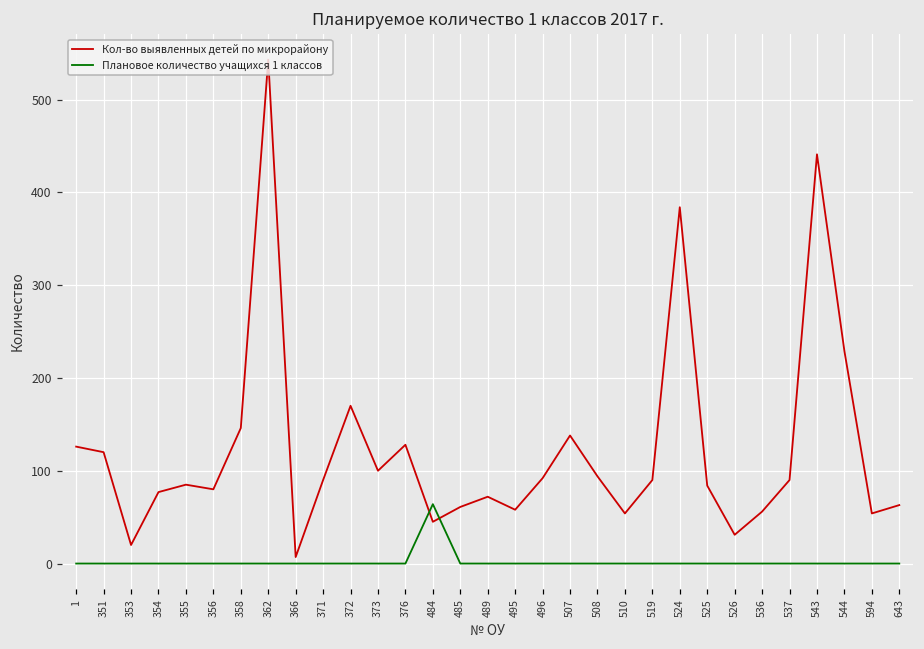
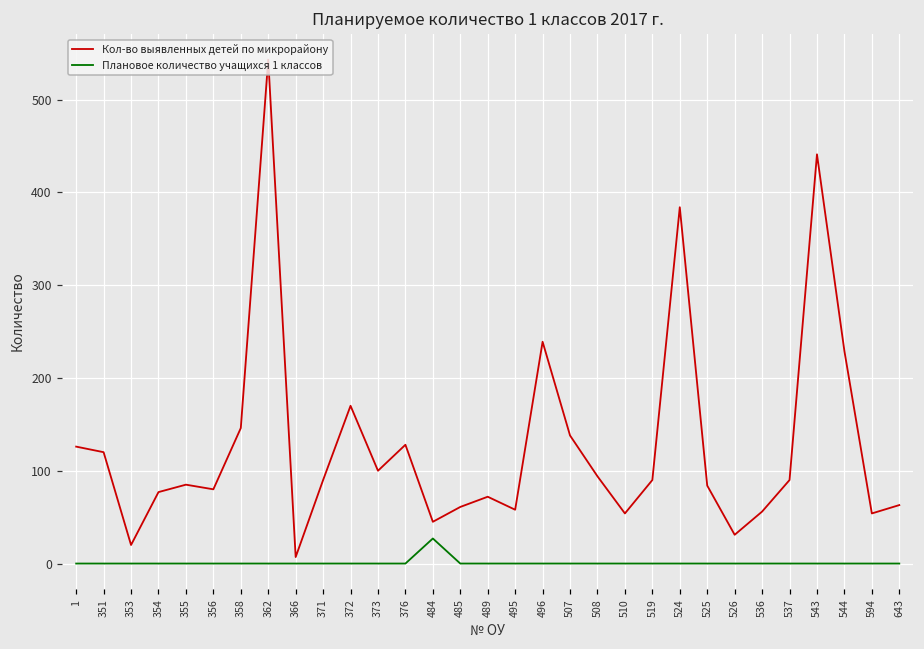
Плановое количество учащихся 1 классов, 484: 60 -> 30
Кол-во выявленных детей по микрорайону, 496: 90 -> 240
